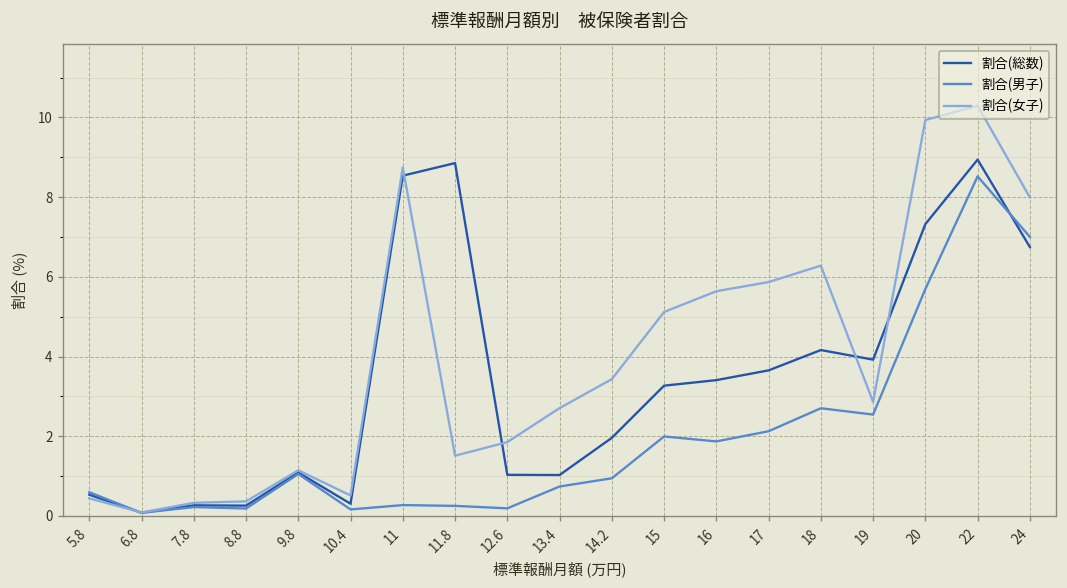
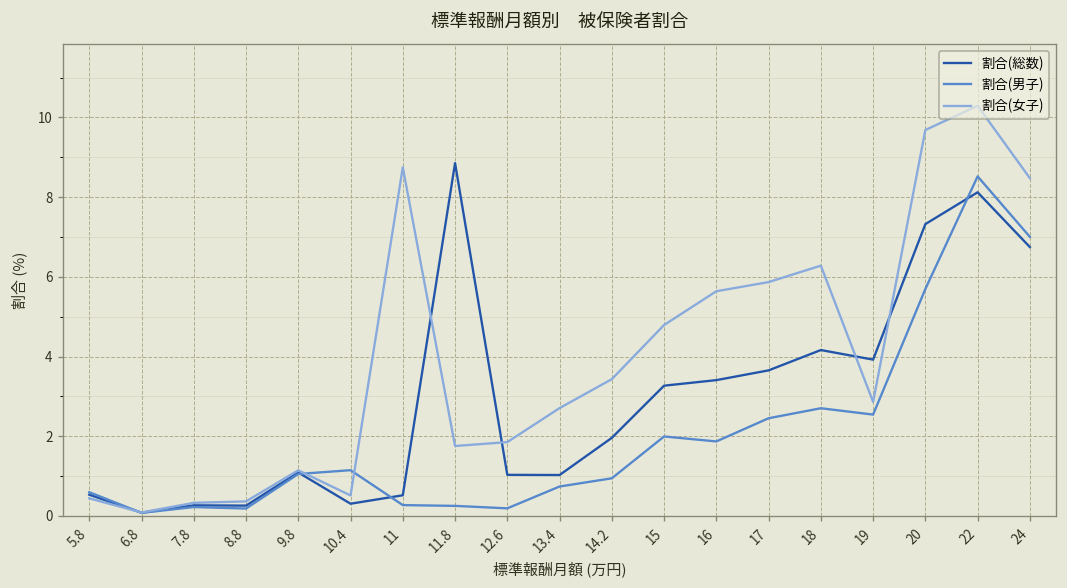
割合(男子), 10.4: 0.2 -> 1.1
割合(総数), 11: 8.5 -> 0.5
割合(女子), 11.8: 1.5 -> 1.8
割合(女子), 15: 5.1 -> 4.8
割合(男子), 17: 2.1 -> 2.5
割合(女子), 20: 9.9 -> 9.7
割合(総数), 22: 8.9 -> 8.1
割合(女子), 24: 8.0 -> 8.5
